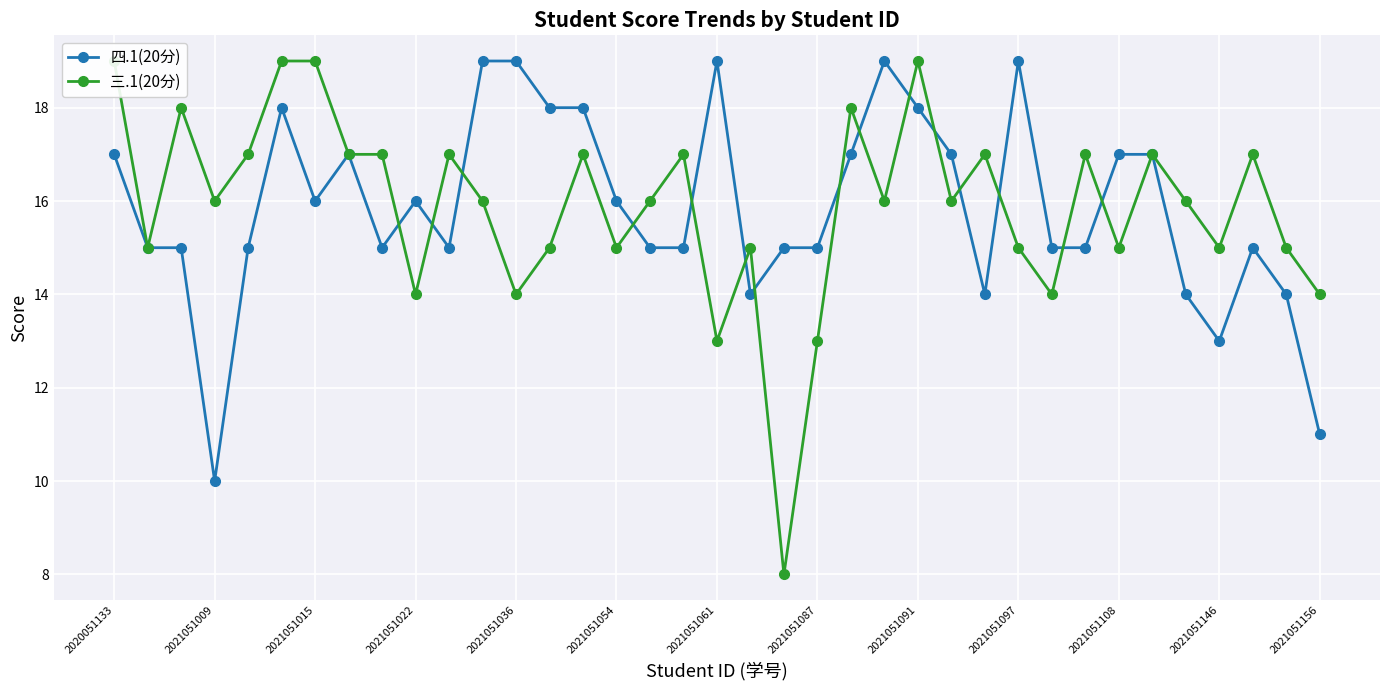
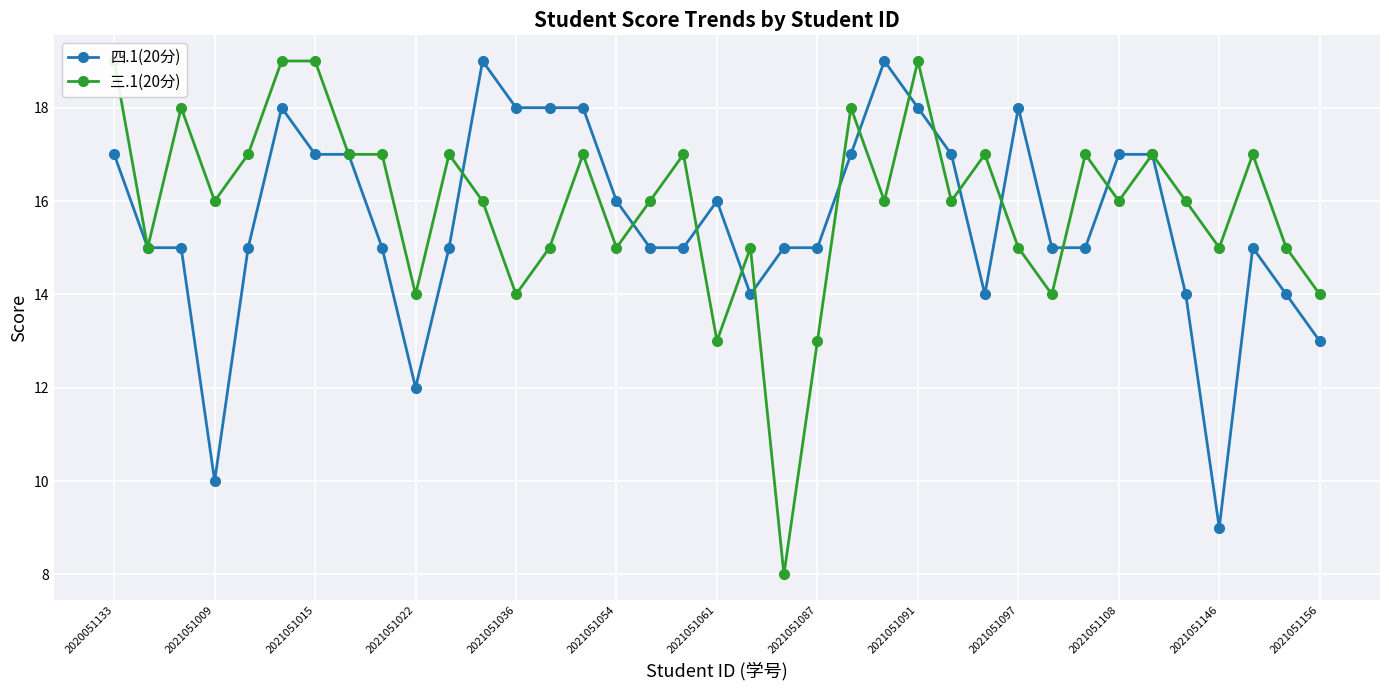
四.1(20分), 2021051015: 16 -> 17
四.1(20分), 2021051022: 16 -> 12
四.1(20分), 2021051036: 19 -> 18
四.1(20分), 2021051061: 19 -> 16
四.1(20分), 2021051097: 19 -> 18
三.1(20分), 2021051108: 15 -> 16
四.1(20分), 2021051146: 13 -> 9
四.1(20分), 2021051156: 11 -> 13
